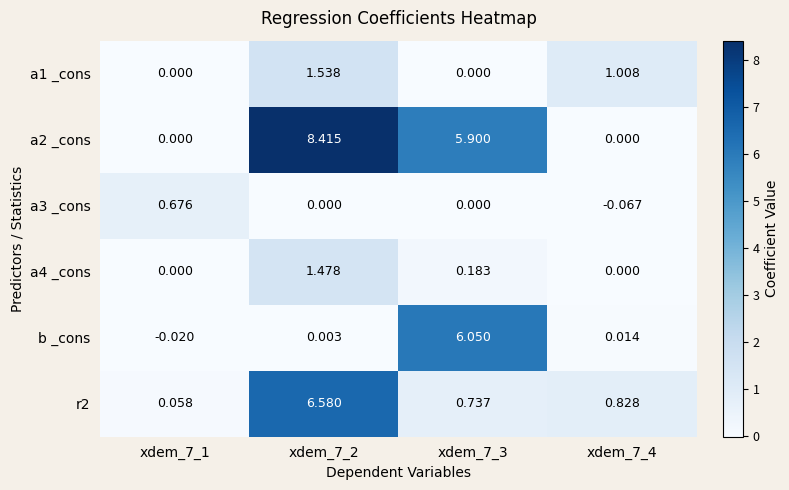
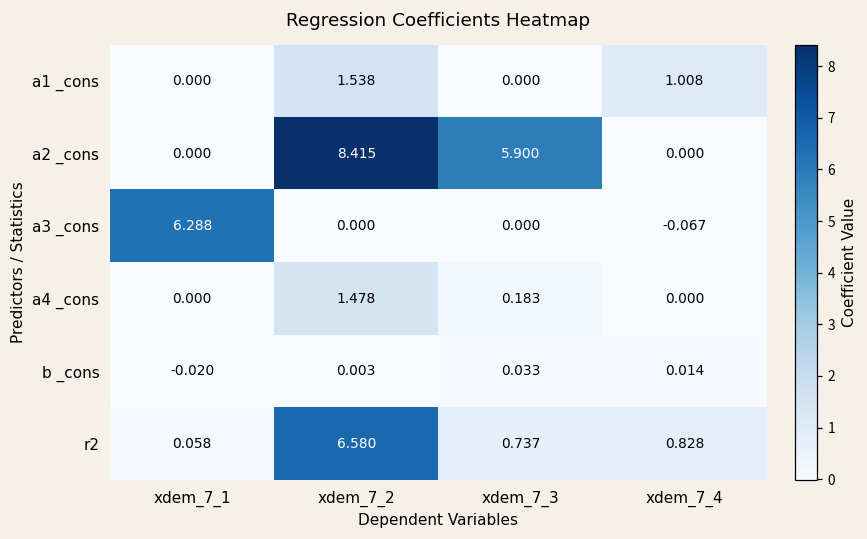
a3 _cons, xdem_7_1: 0.676 -> 6.288
b _cons, xdem_7_3: 6.050 -> 0.033
